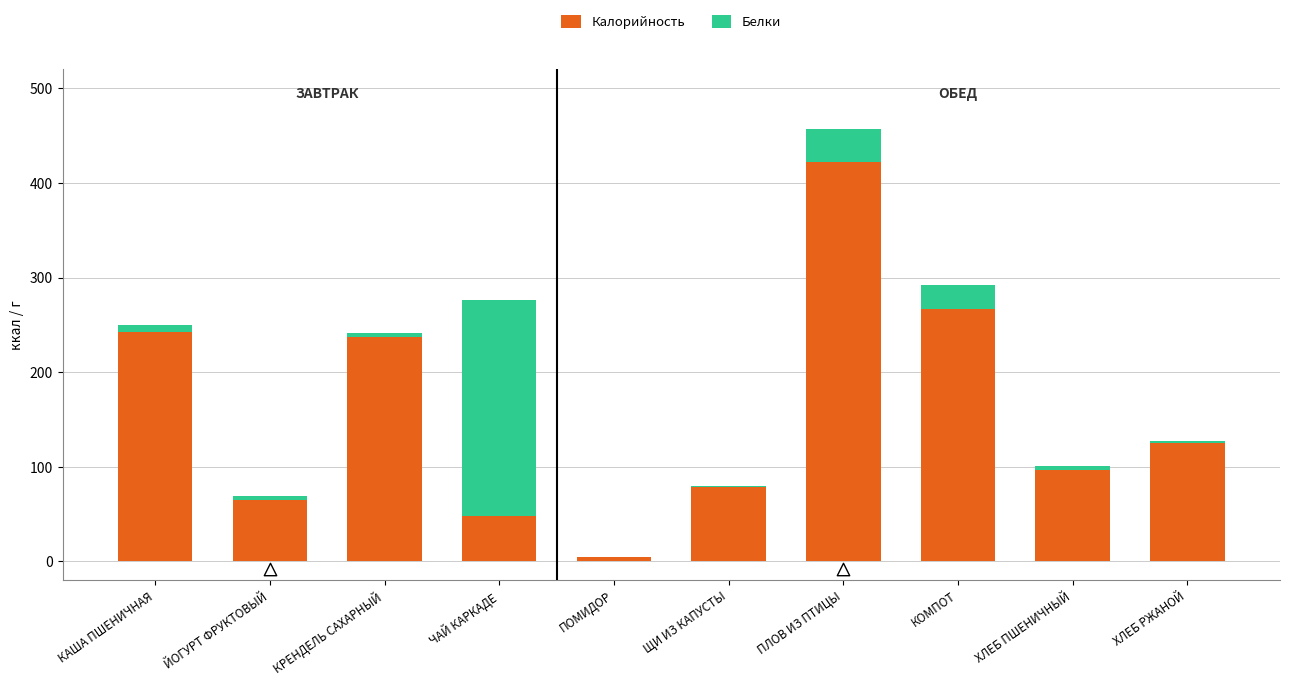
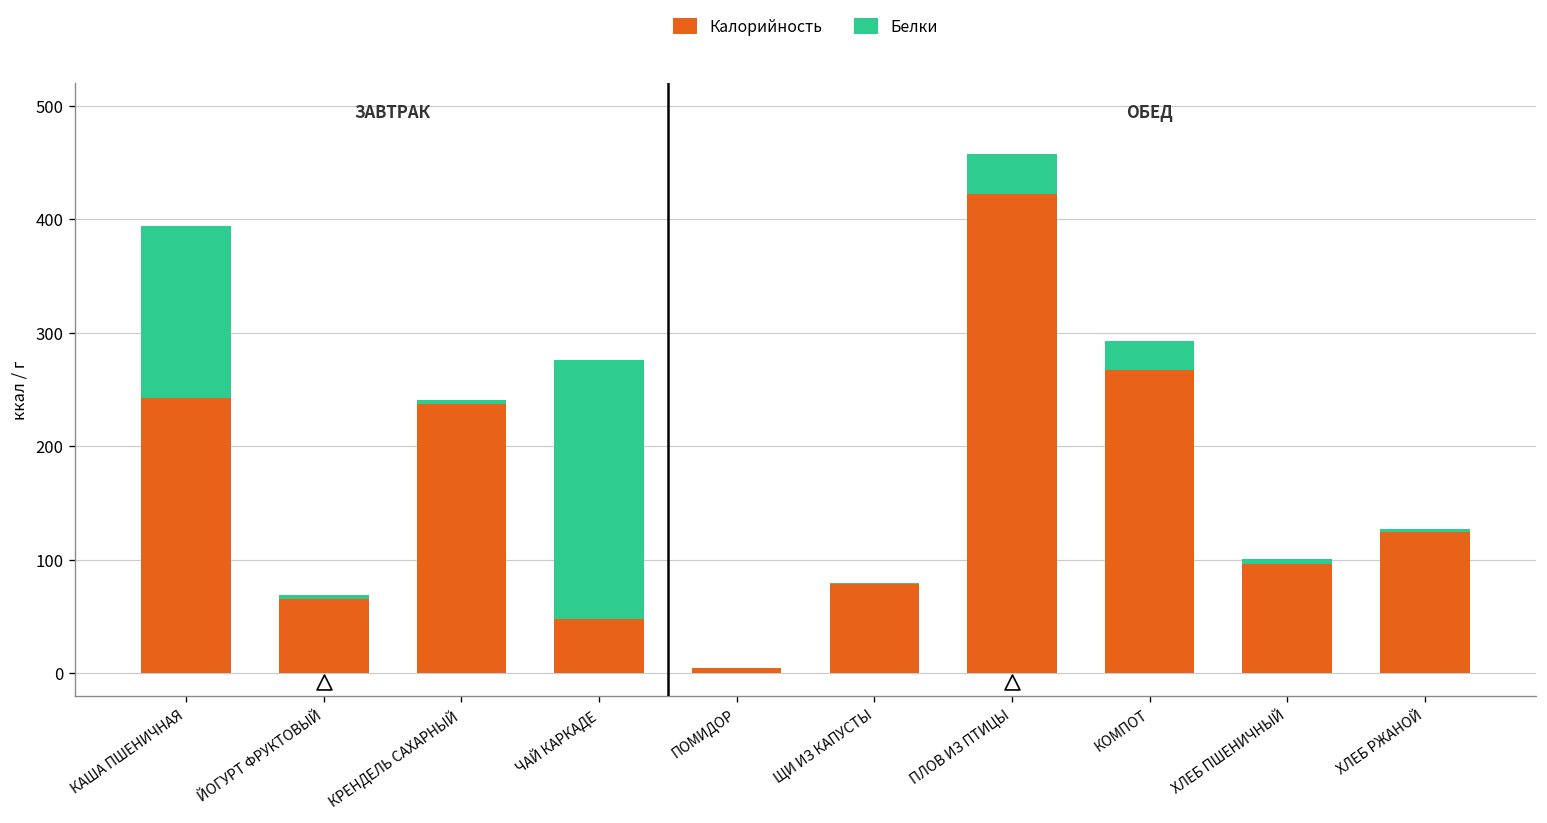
Белки, КАША ПШЕНИЧНАЯ: 10 -> 150
